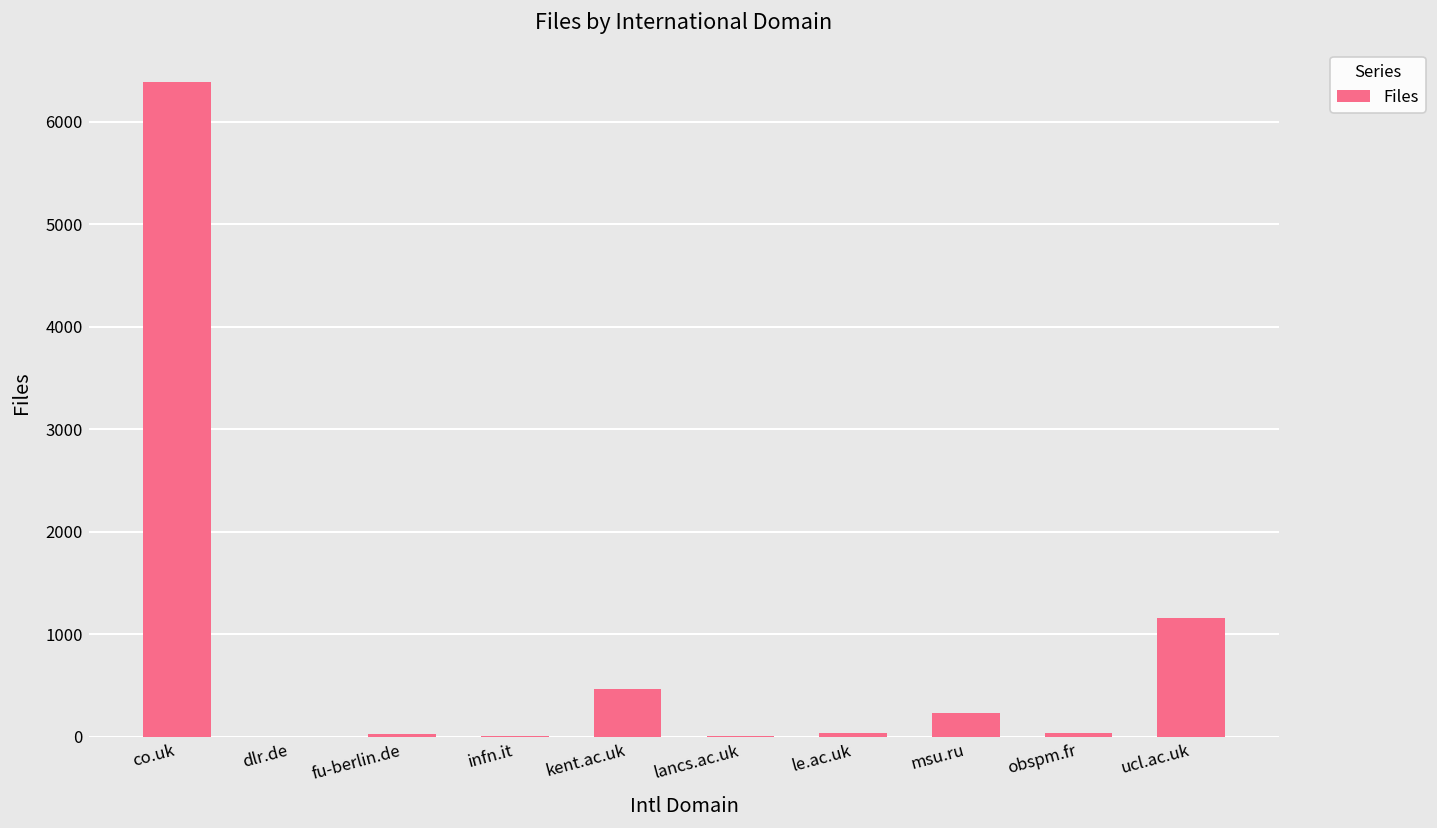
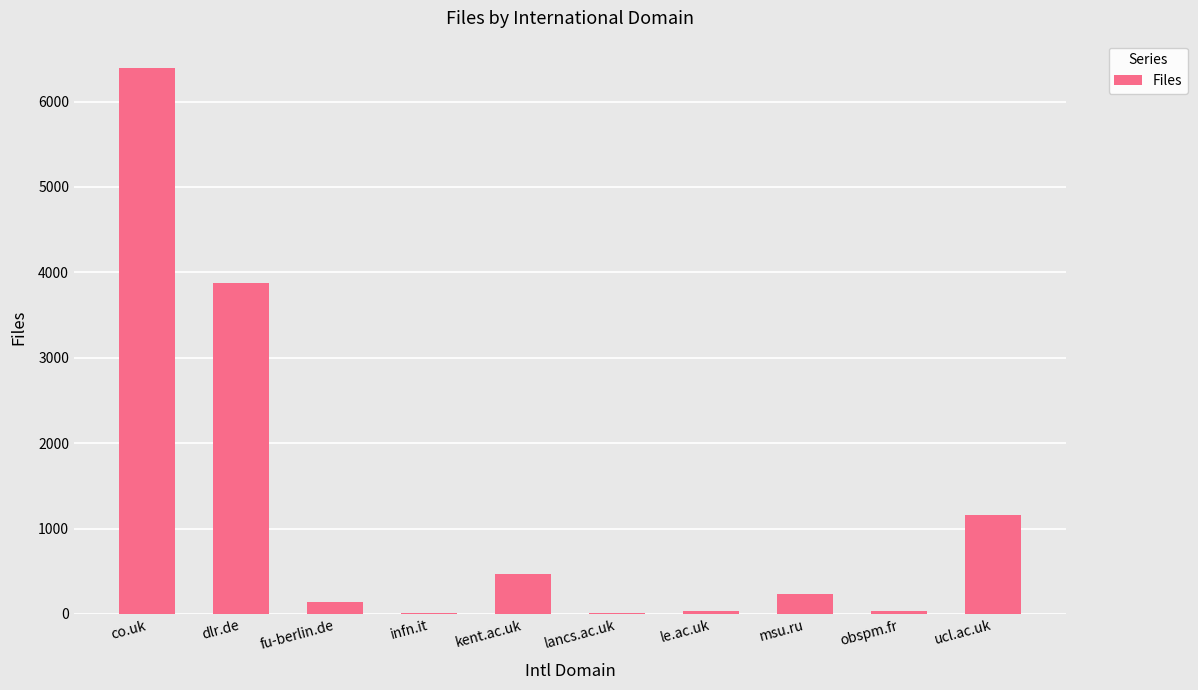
dlr.de: 0 -> 3900
fu-berlin.de: 0 -> 100
